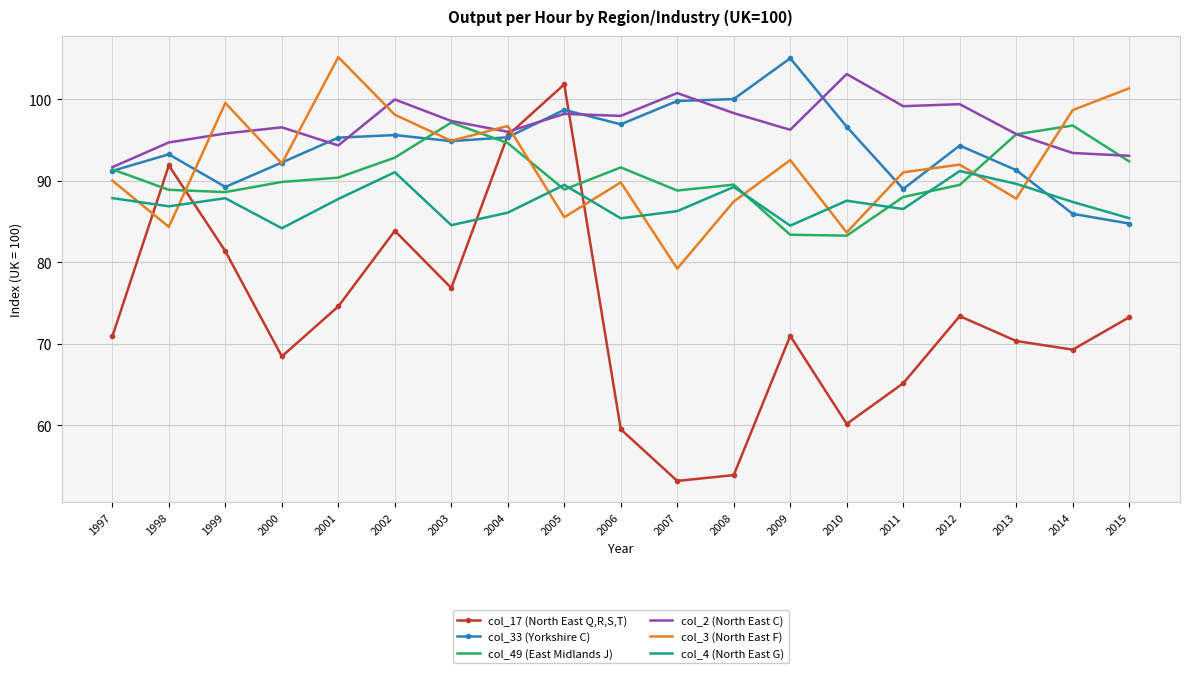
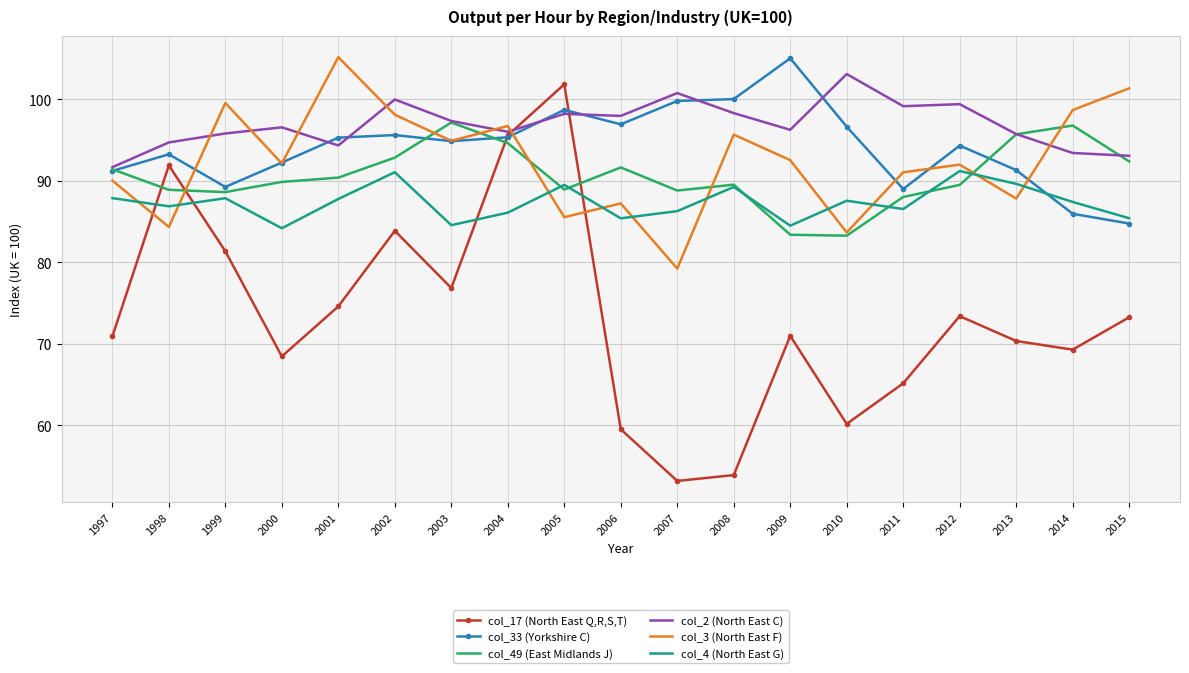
col_3 (North East F), 2006: 90 -> 87
col_3 (North East F), 2008: 87 -> 96
